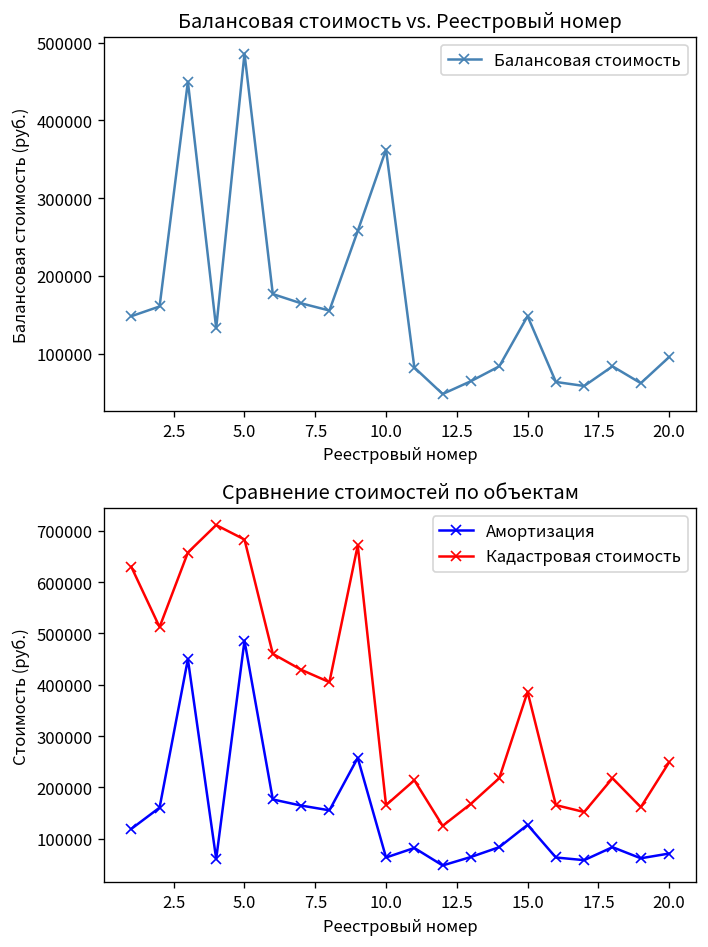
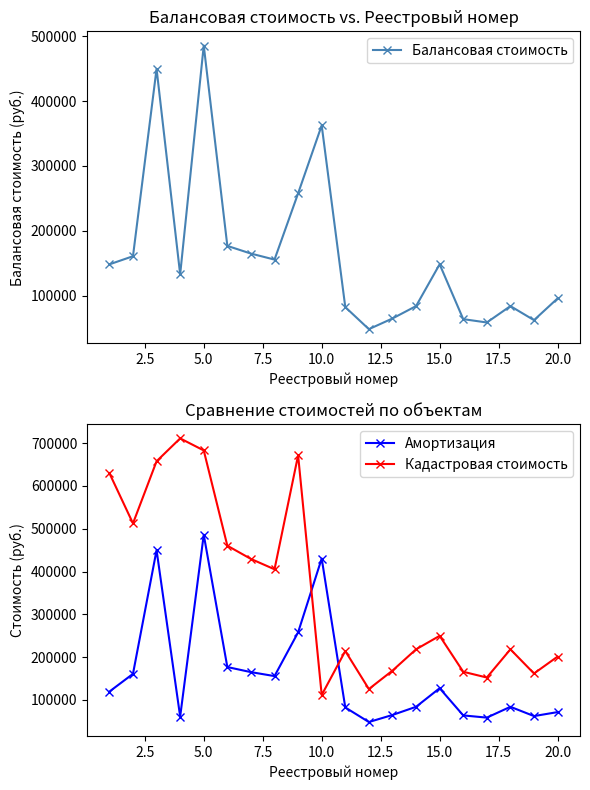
Сравнение стоимостей по объектам, Амортизация, 10.0: 60000 -> 430000
Сравнение стоимостей по объектам, Кадастровая стоимость, 10.0: 170000 -> 110000
Сравнение стоимостей по объектам, Кадастровая стоимость, 15.0: 390000 -> 250000
Сравнение стоимостей по объектам, Кадастровая стоимость, 20.0: 250000 -> 200000
